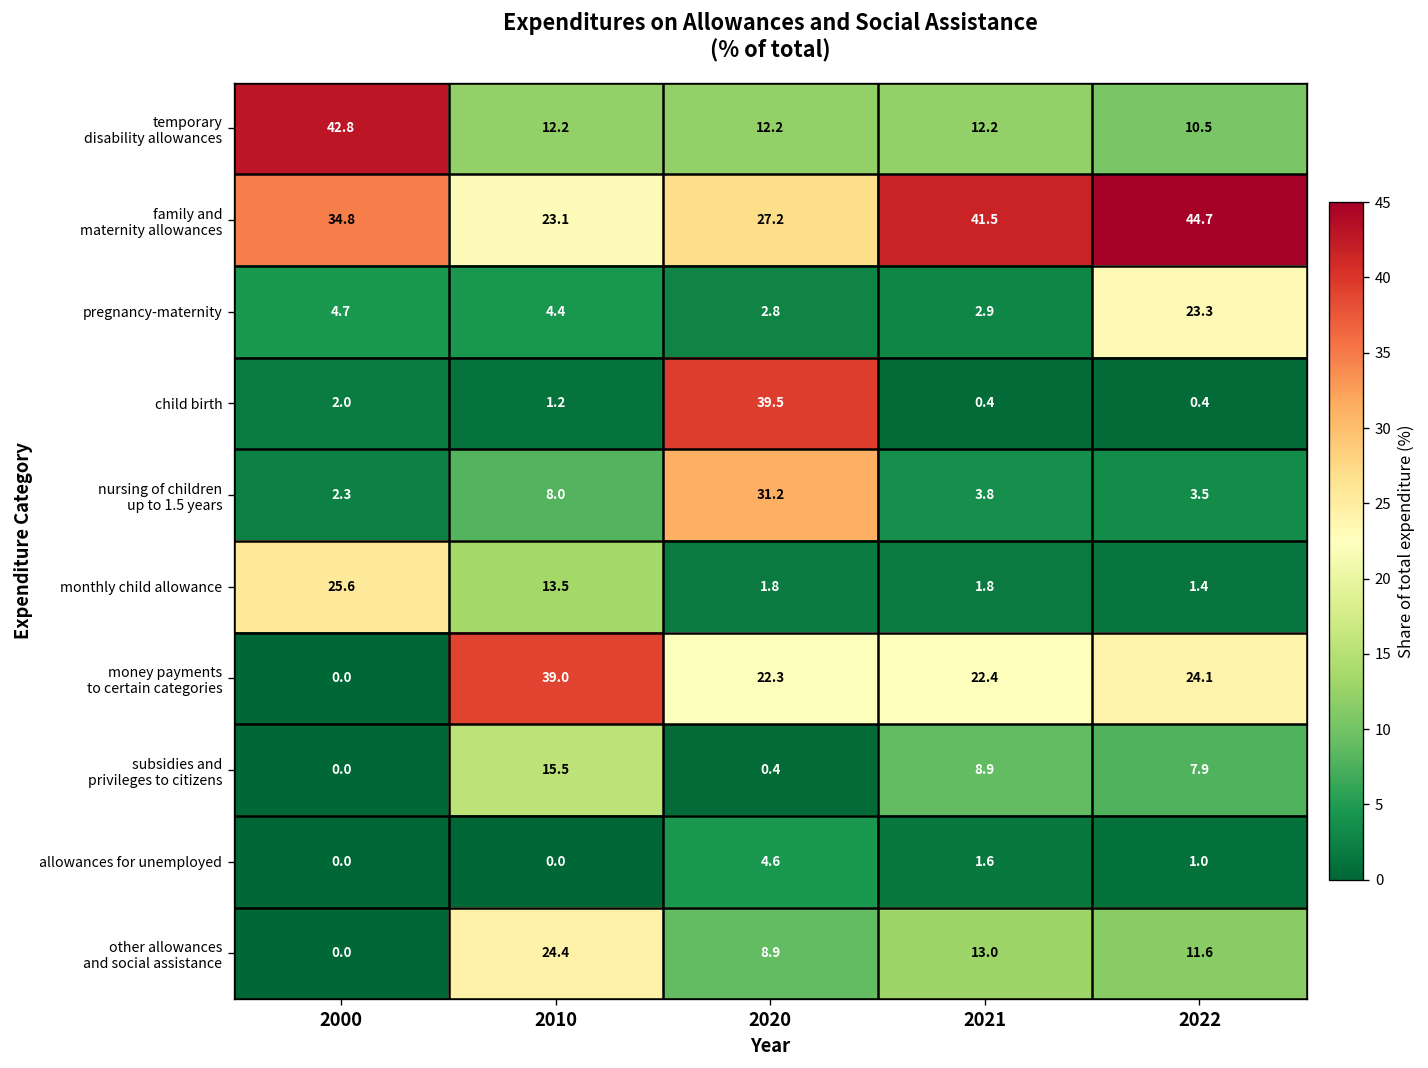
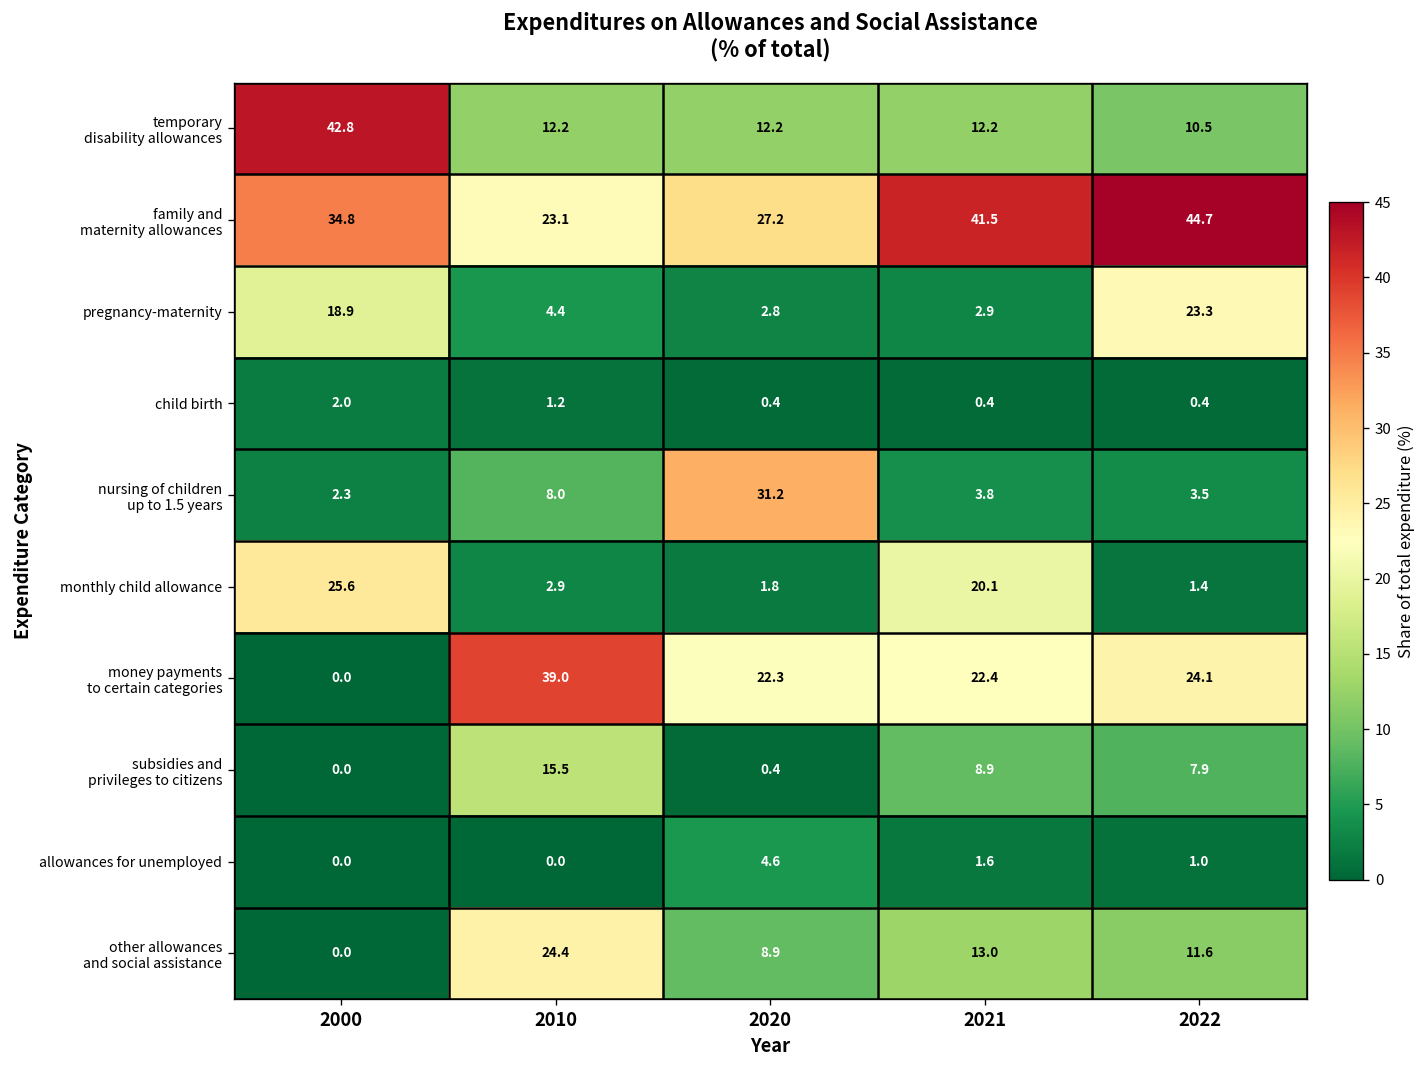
pregnancy-maternity, 2000: 4.7 -> 18.9
child birth, 2020: 39.5 -> 0.4
monthly child allowance, 2010: 13.5 -> 2.9
monthly child allowance, 2021: 1.8 -> 20.1
